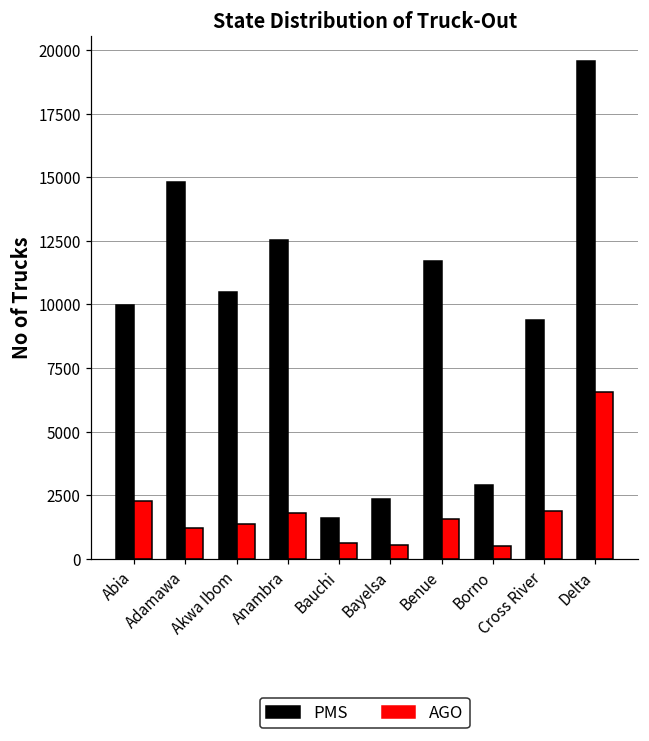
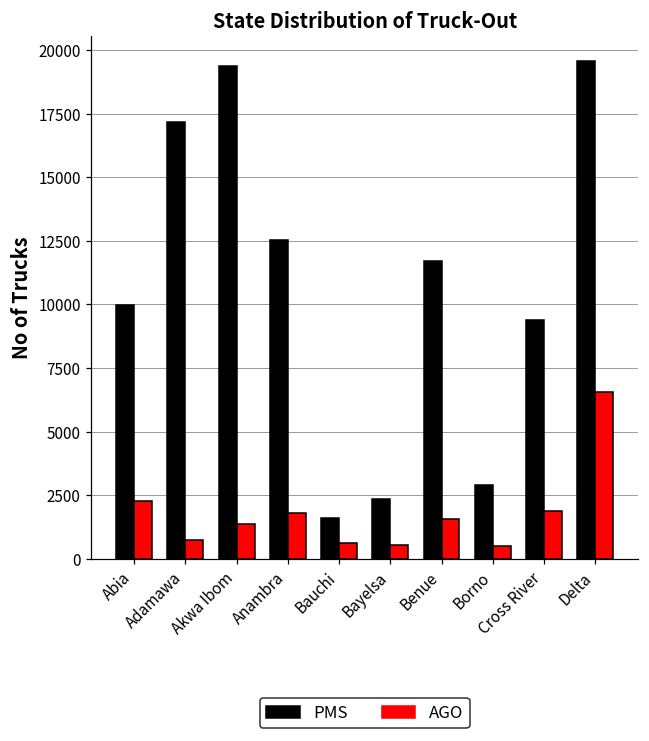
PMS, Adamawa: 14800 -> 17200
AGO, Adamawa: 1200 -> 800
PMS, Akwa Ibom: 10500 -> 19400
